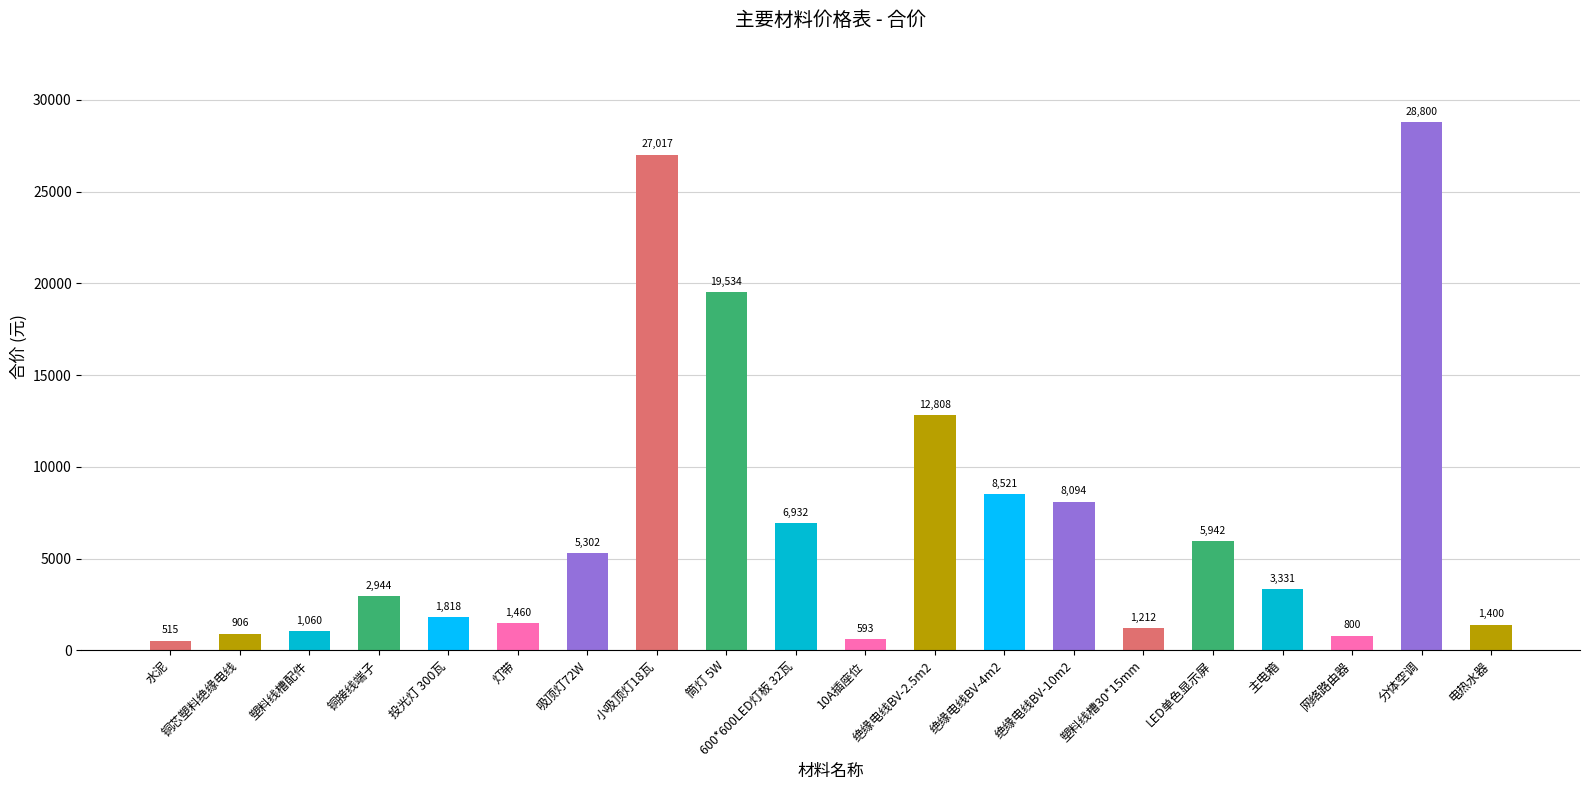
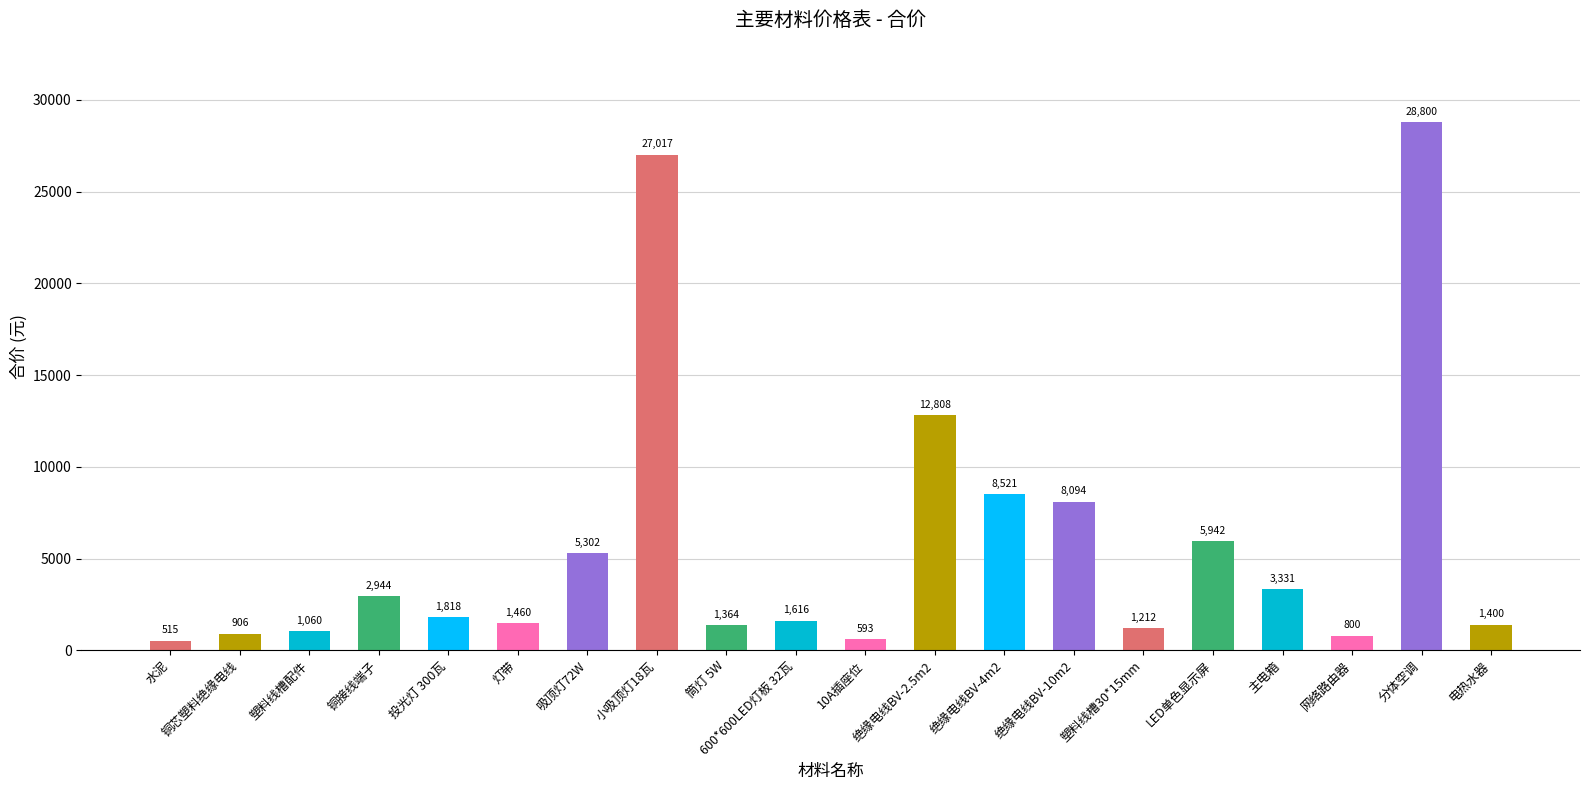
筒灯 5W: 19,534 -> 1,364
600*600LED灯板 32瓦: 6,932 -> 1,616
